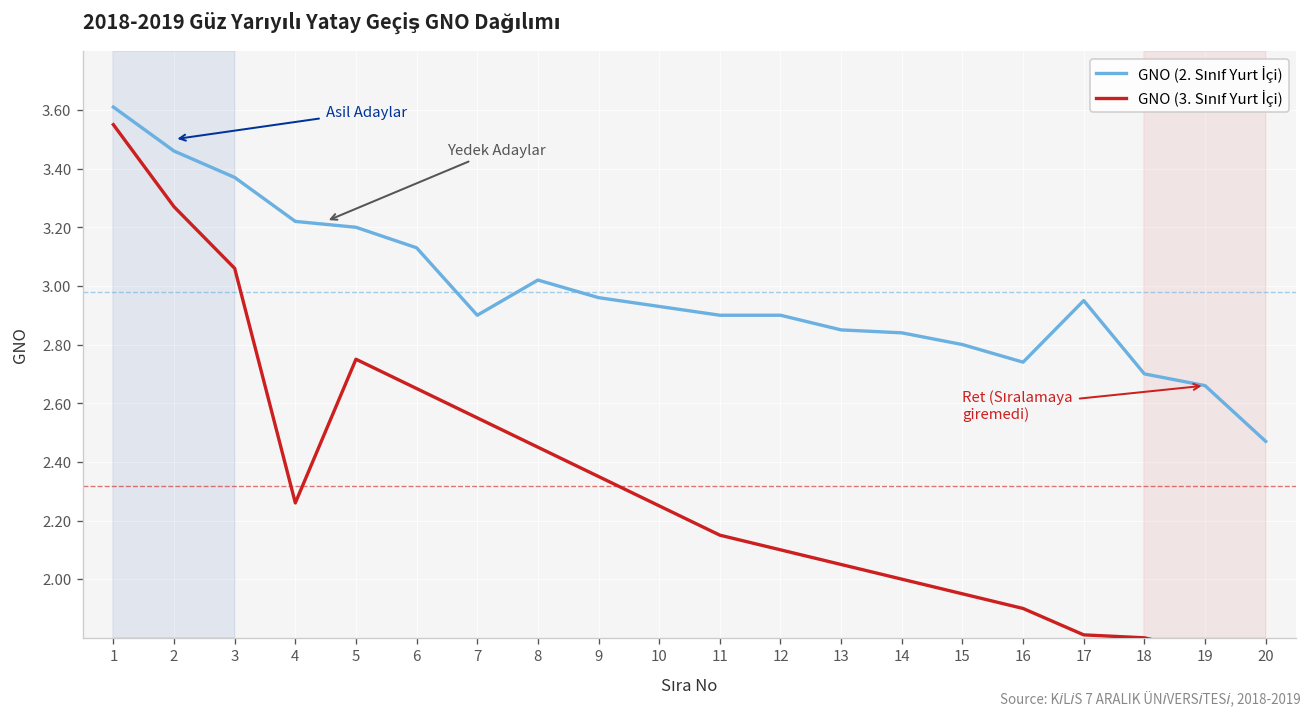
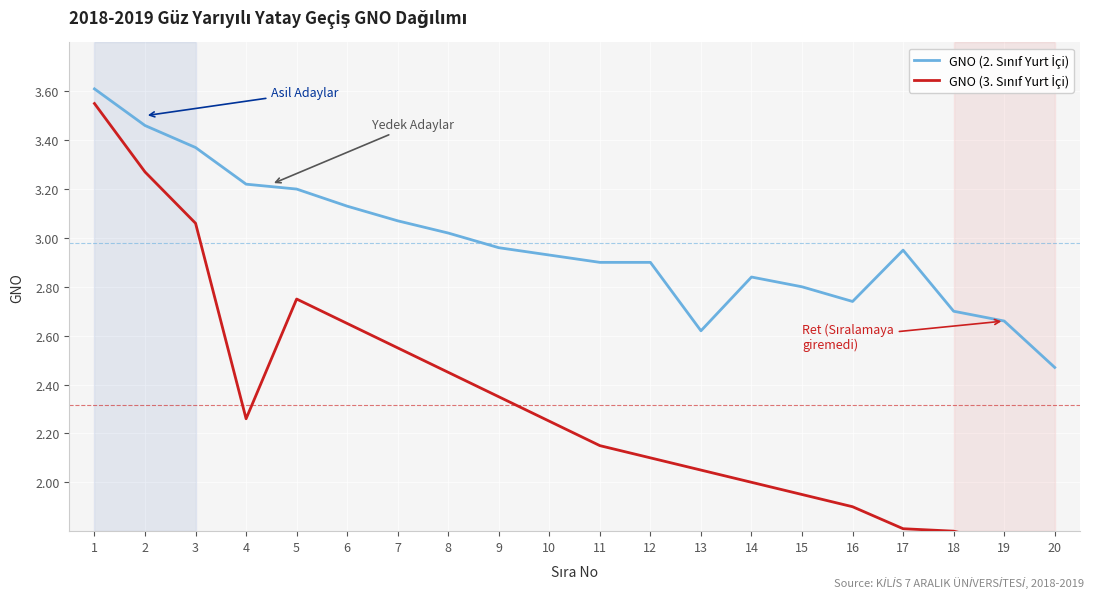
GNO (2. Sınıf Yurt İçi), 7: 2.90 -> 3.07
GNO (2. Sınıf Yurt İçi), 13: 2.85 -> 2.62
